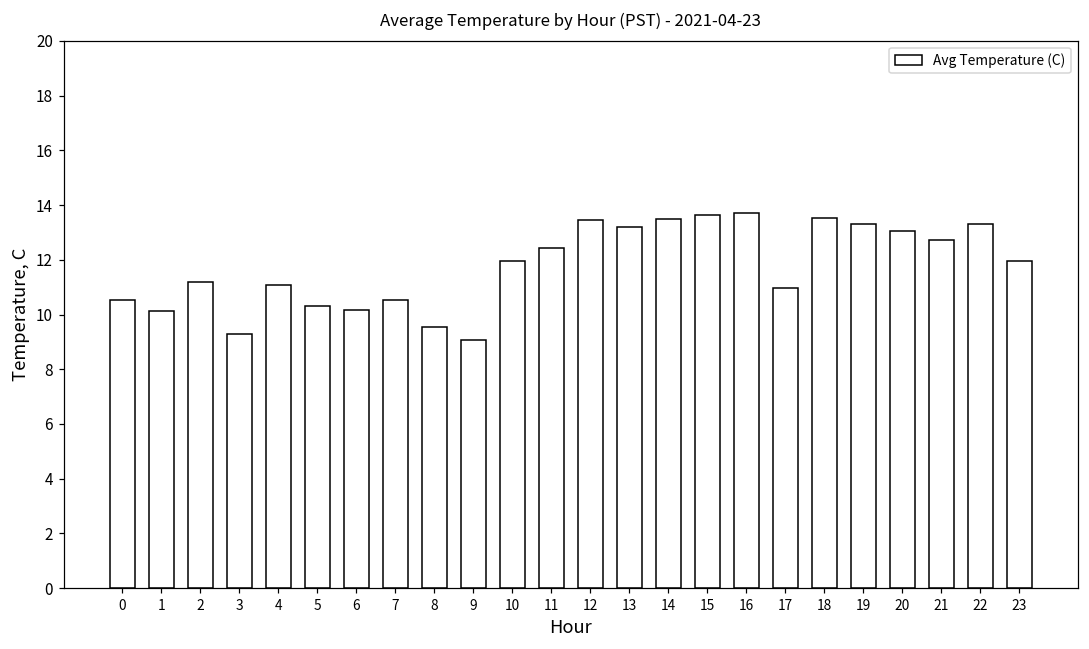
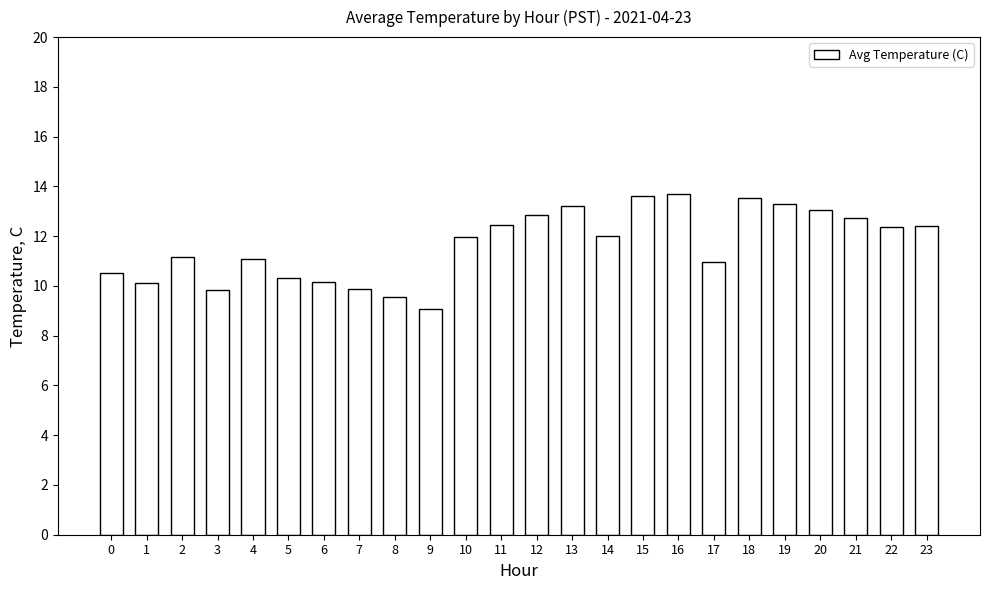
3: 9.3 -> 9.8
7: 10.5 -> 9.9
12: 13.5 -> 12.9
14: 13.5 -> 12.0
22: 13.3 -> 12.4
23: 12.0 -> 12.4
